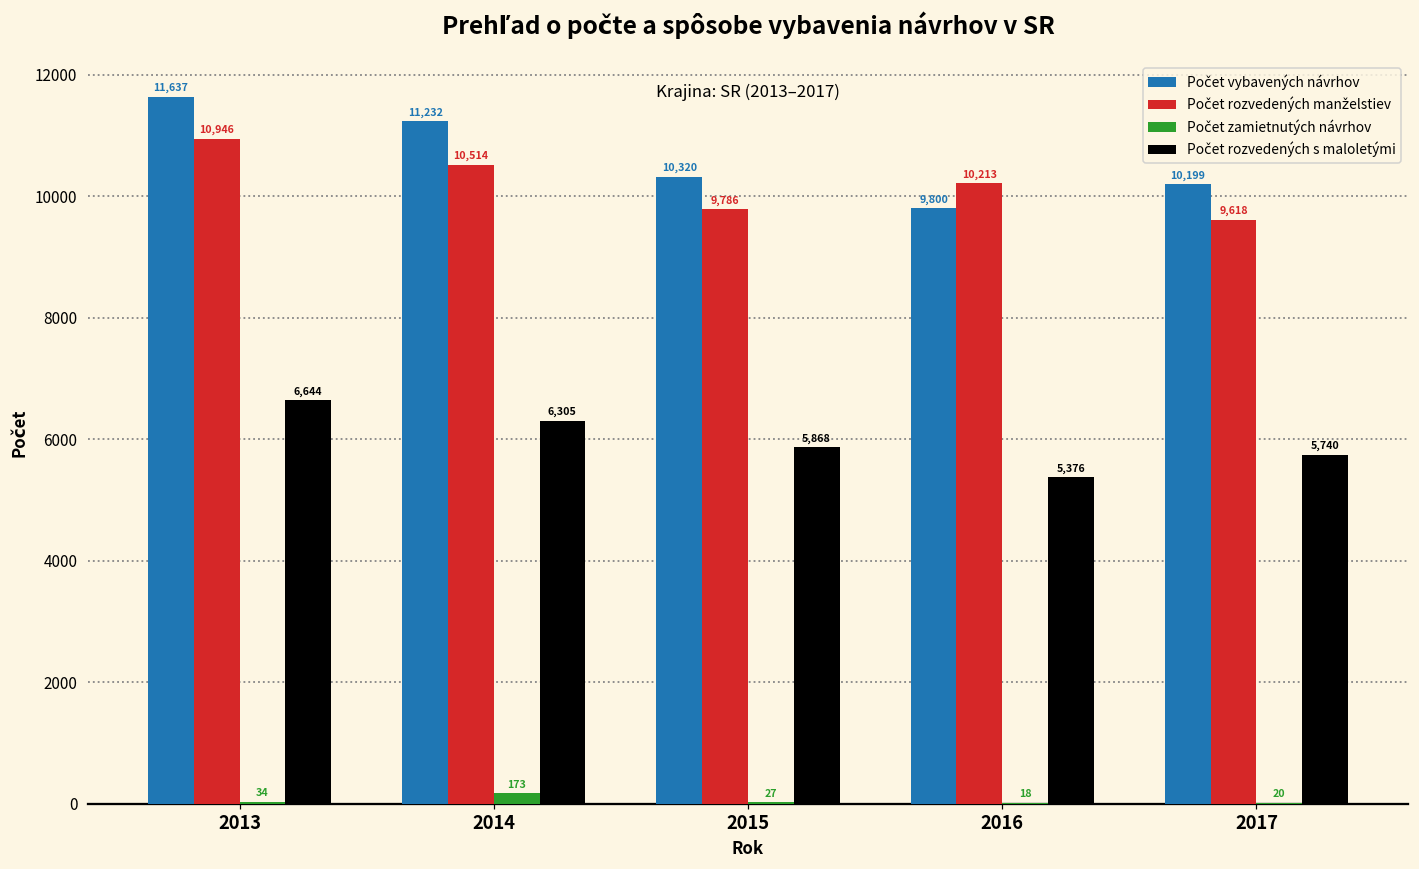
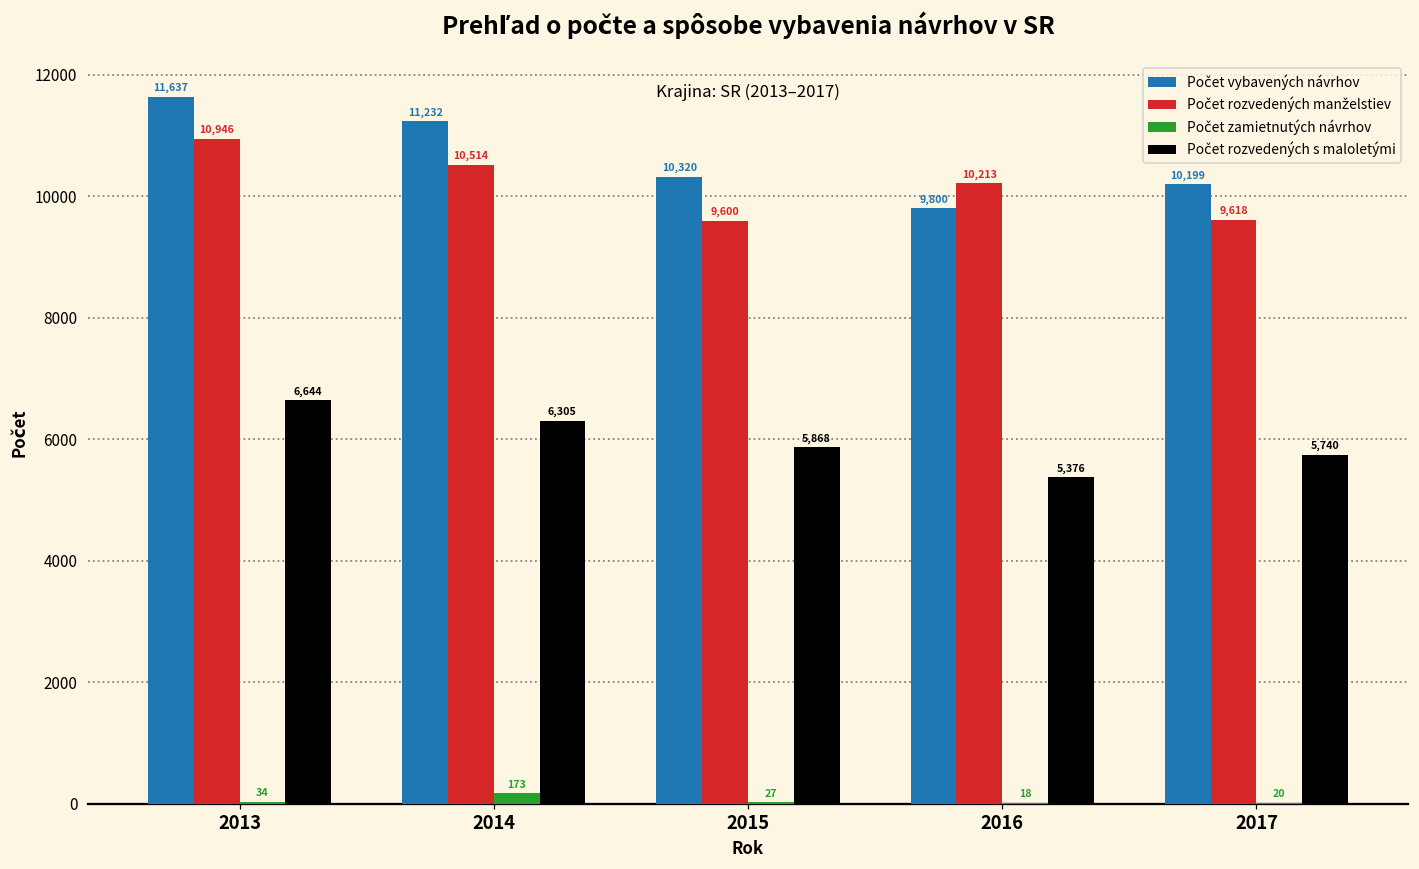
Počet rozvedených manželstiev, 2015: 9,786 -> 9,600
